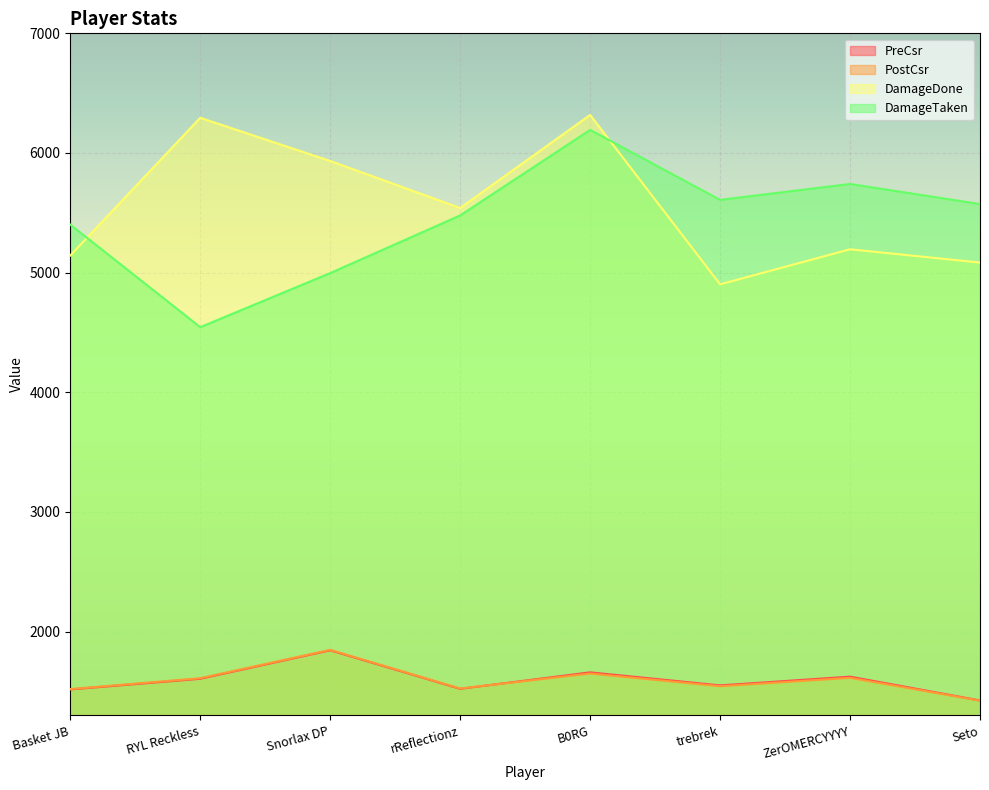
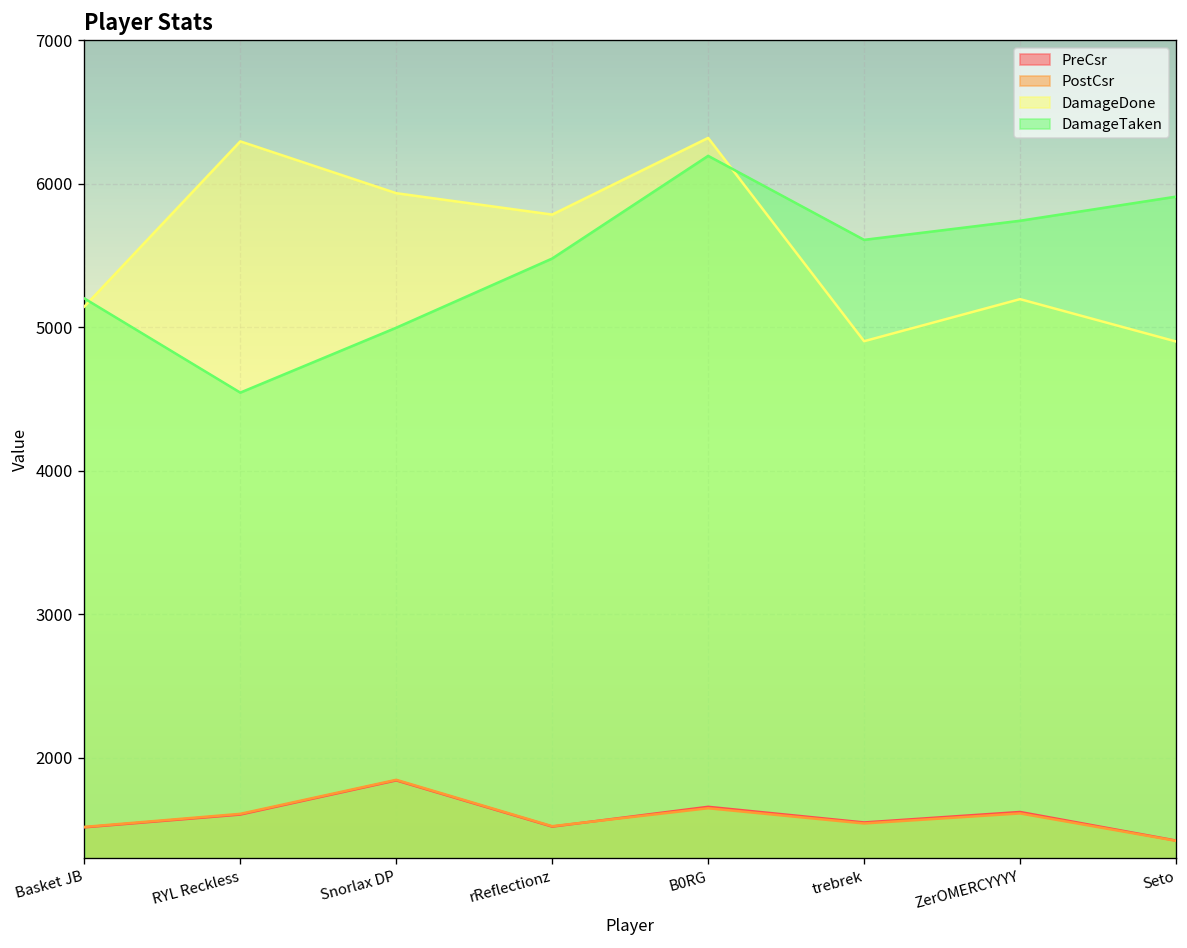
DamageTaken, Basket JB: 5400 -> 5200
DamageDone, rReflectionz: 5540 -> 5780
DamageDone, Seto: 5080 -> 4900
DamageTaken, Seto: 5570 -> 5910
